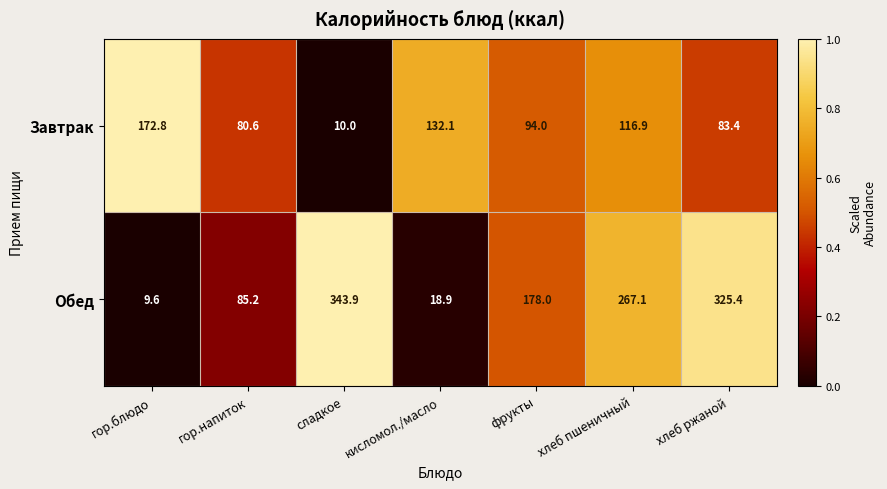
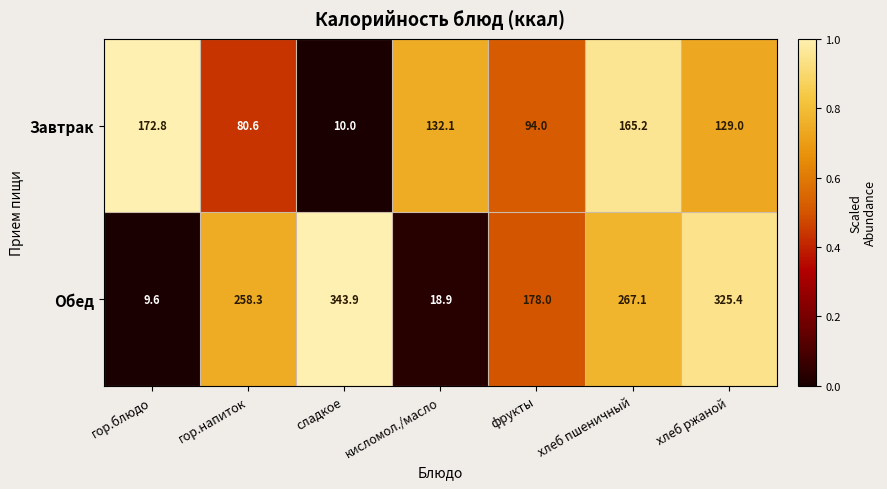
Завтрак, хлеб пшеничный: 116.9 -> 165.2
Завтрак, хлеб ржаной: 83.4 -> 129.0
Обед, гор.напиток: 85.2 -> 258.3
